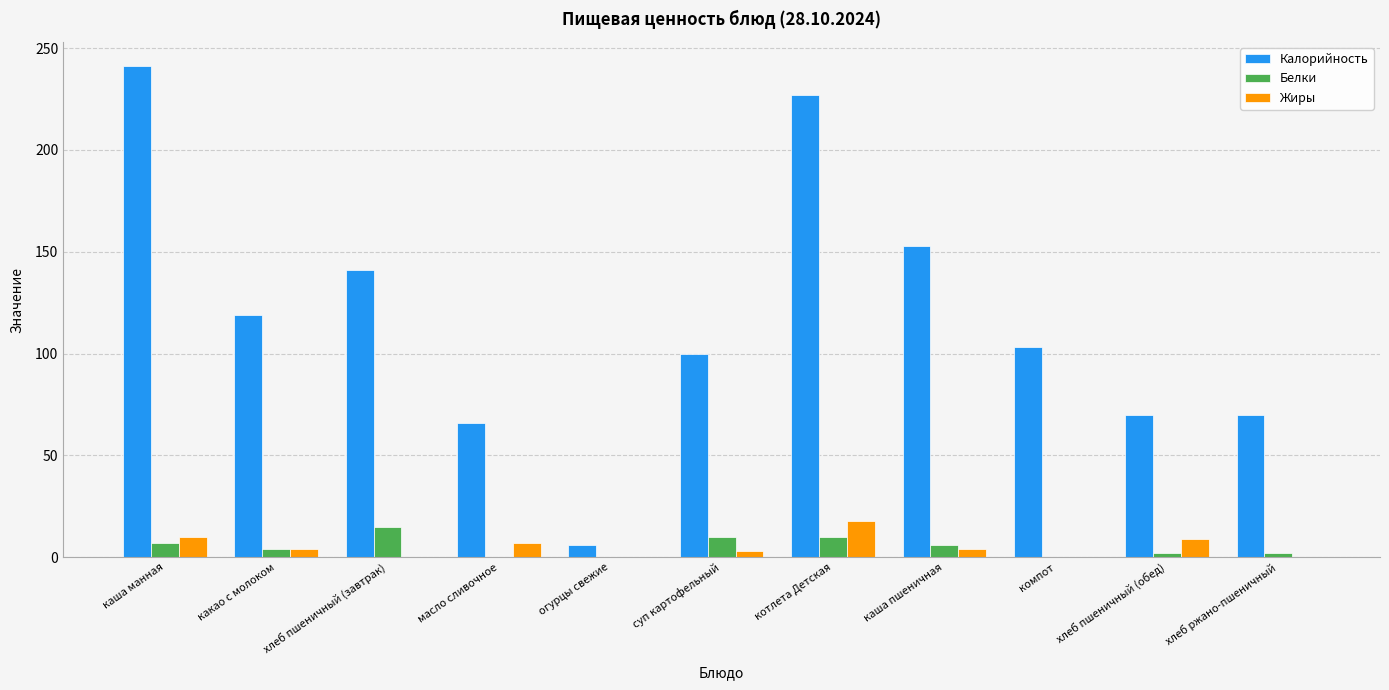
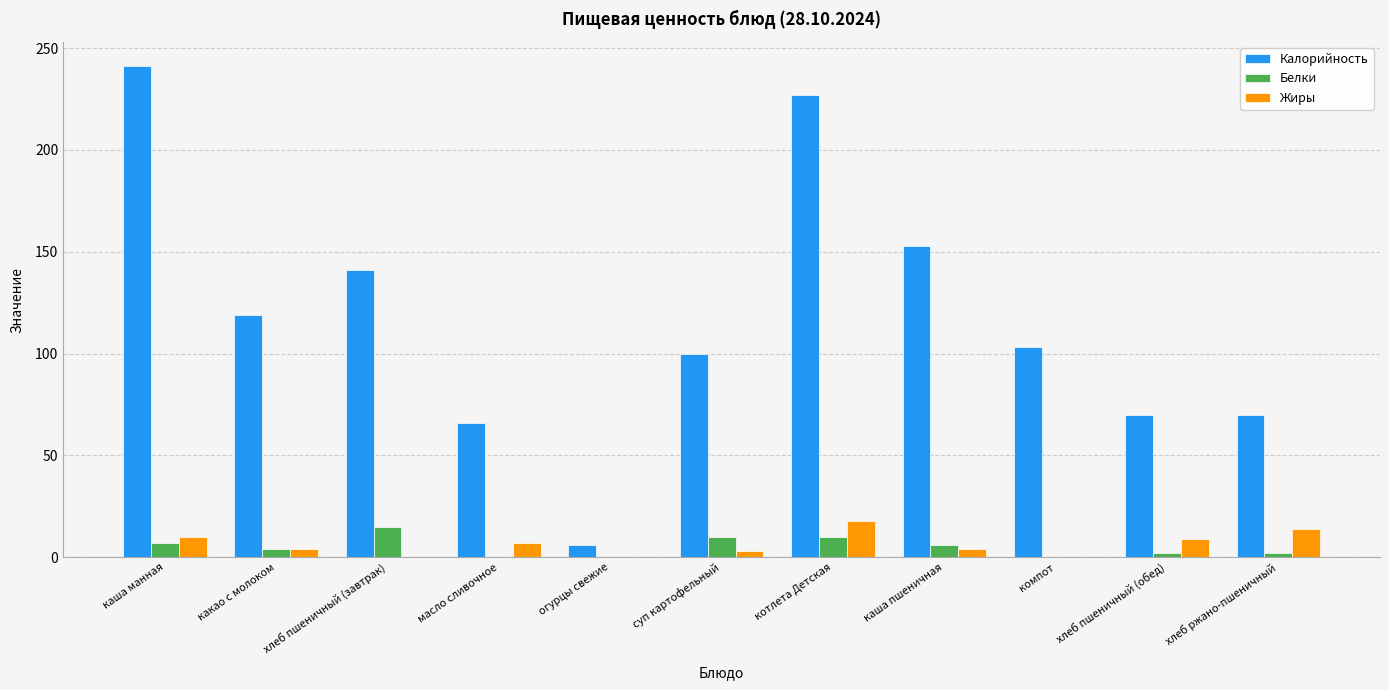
Жиры, хлеб ржано-пшеничный: 0 -> 14
